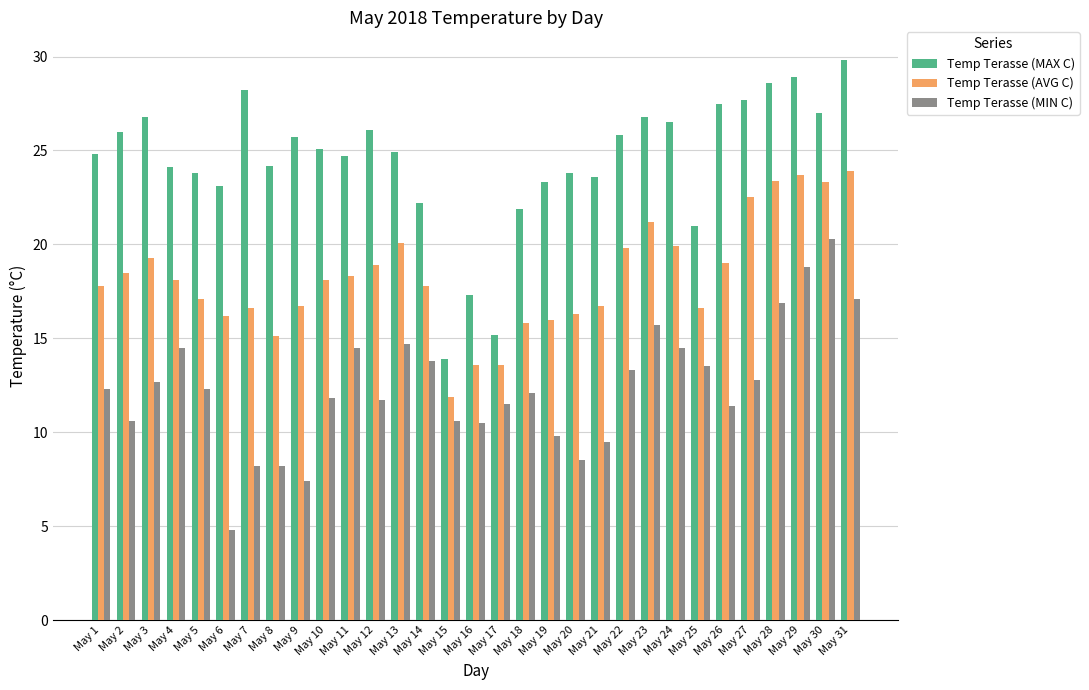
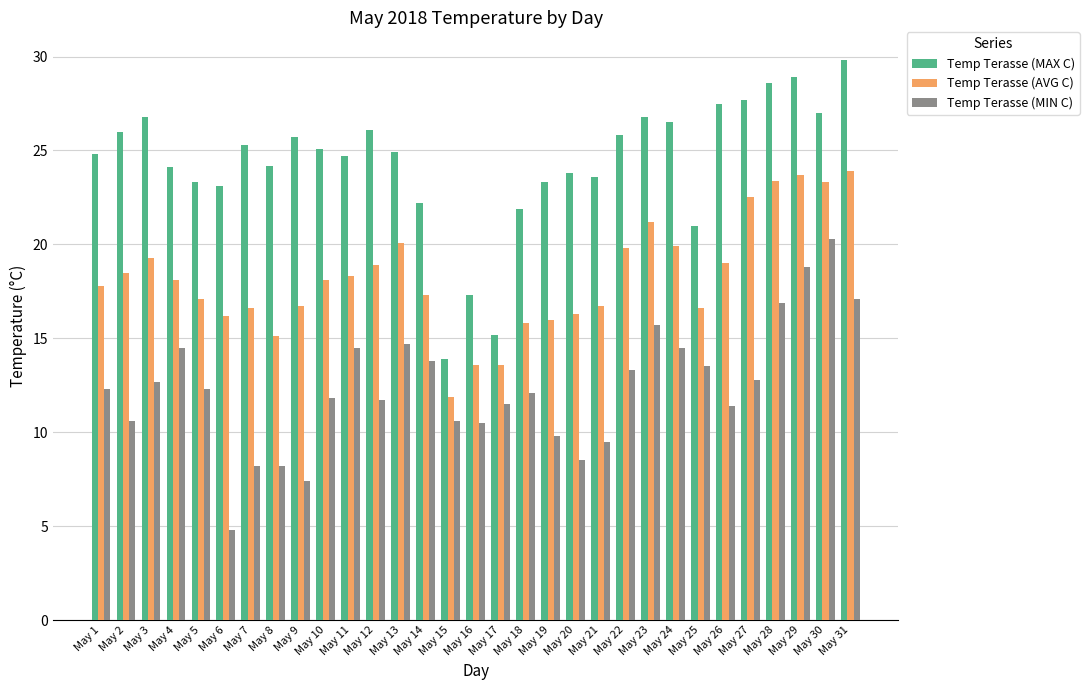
Temp Terasse (MAX C), May 5: 23.8 -> 23.3
Temp Terasse (MAX C), May 7: 28.2 -> 25.3
Temp Terasse (AVG C), May 14: 17.8 -> 17.3
